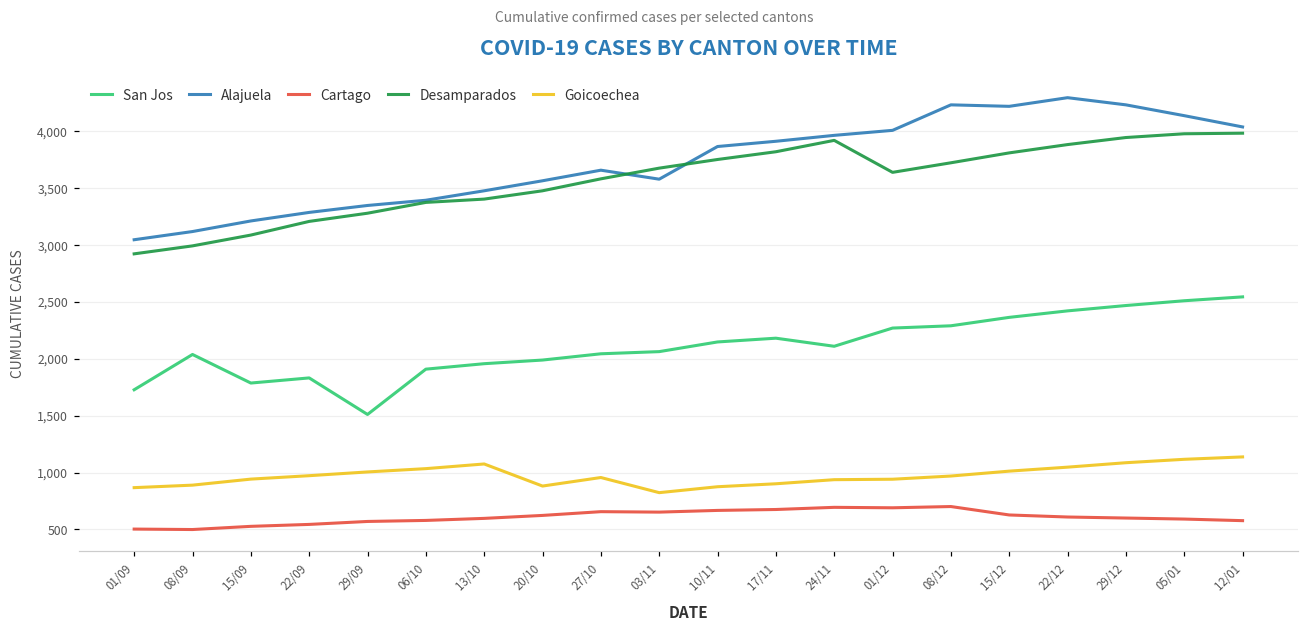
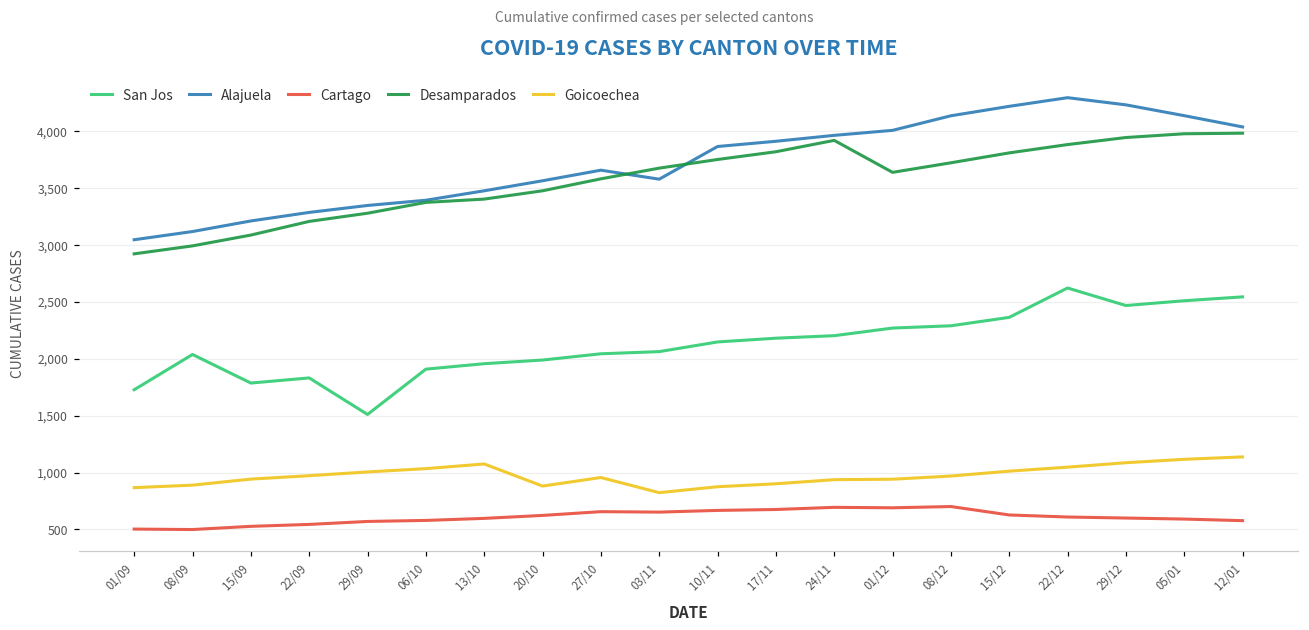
San Jos, 24/11: 2,110 -> 2,200
Alajuela, 08/12: 4,230 -> 4,130
San Jos, 22/12: 2,420 -> 2,620
